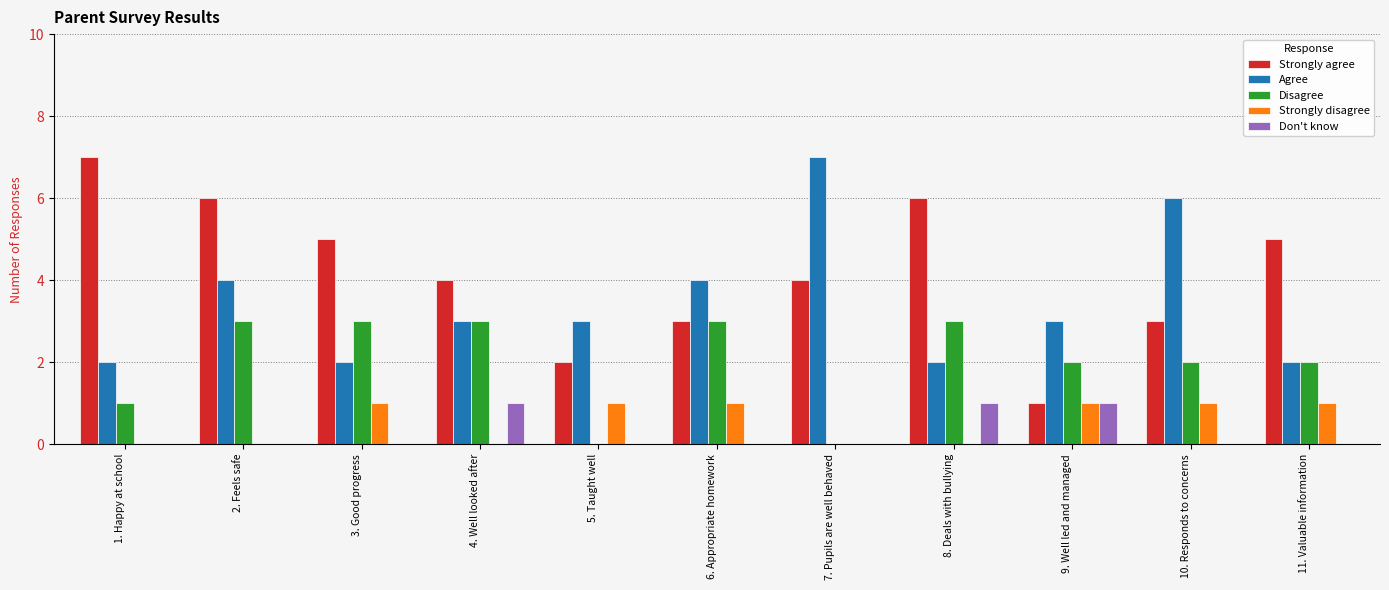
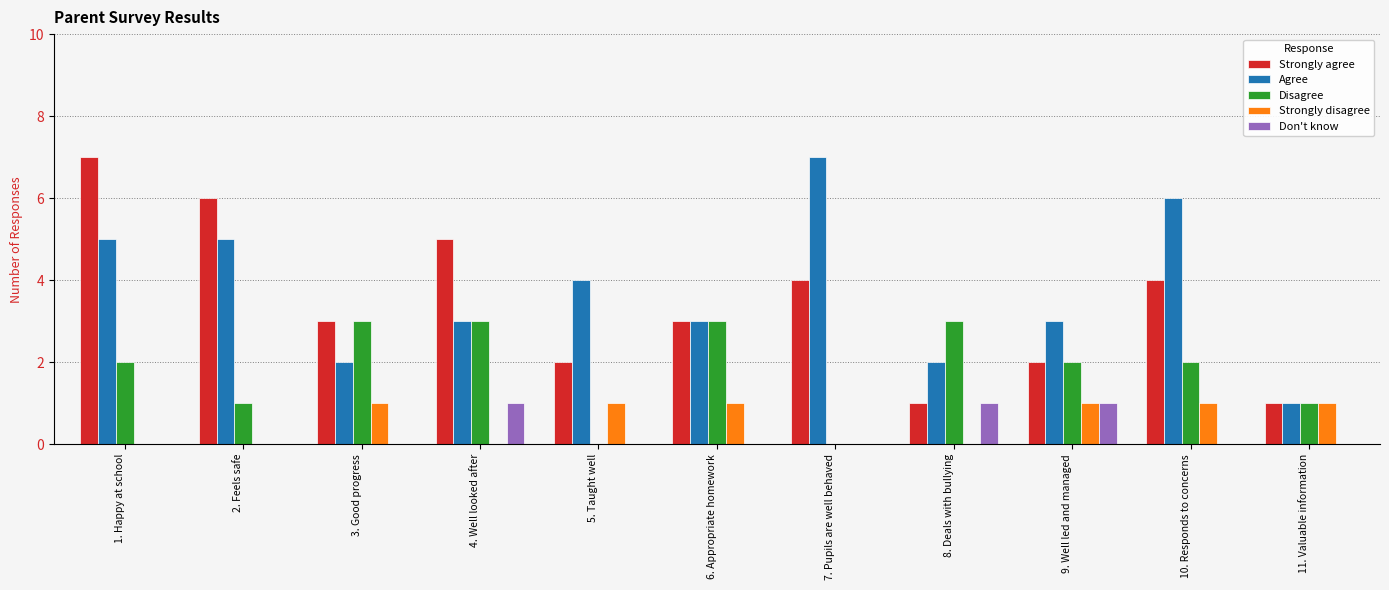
Agree, 1. Happy at school: 2 -> 5
Disagree, 1. Happy at school: 1 -> 2
Agree, 2. Feels safe: 4 -> 5
Disagree, 2. Feels safe: 3 -> 1
Strongly agree, 3. Good progress: 5 -> 3
Strongly agree, 4. Well looked after: 4 -> 5
Agree, 5. Taught well: 3 -> 4
Agree, 6. Appropriate homework: 4 -> 3
Strongly agree, 8. Deals with bullying: 6 -> 1
Strongly agree, 9. Well led and managed: 1 -> 2
Strongly agree, 10. Responds to concerns: 3 -> 4
Strongly agree, 11. Valuable information: 5 -> 1
Agree, 11. Valuable information: 2 -> 1
Disagree, 11. Valuable information: 2 -> 1
